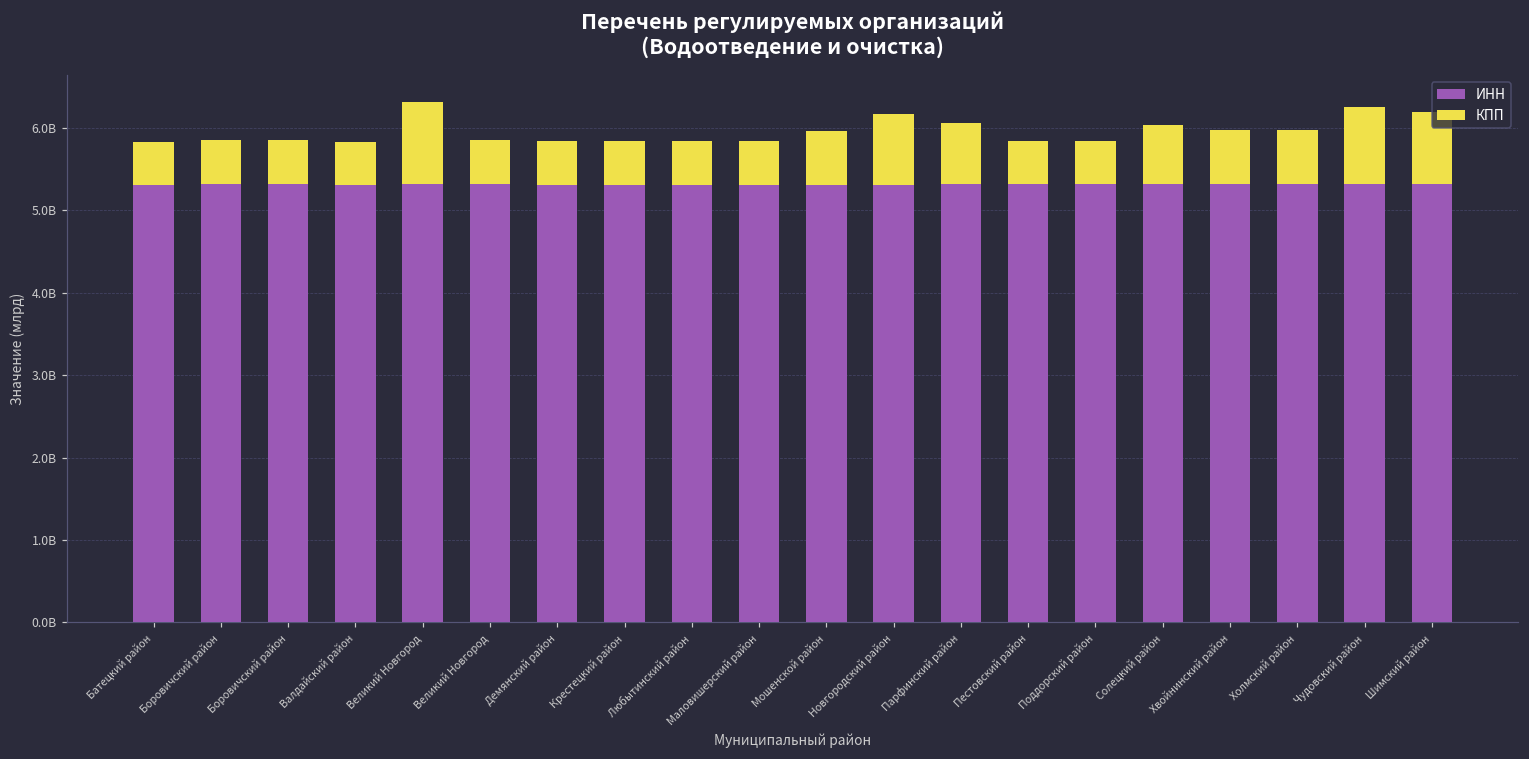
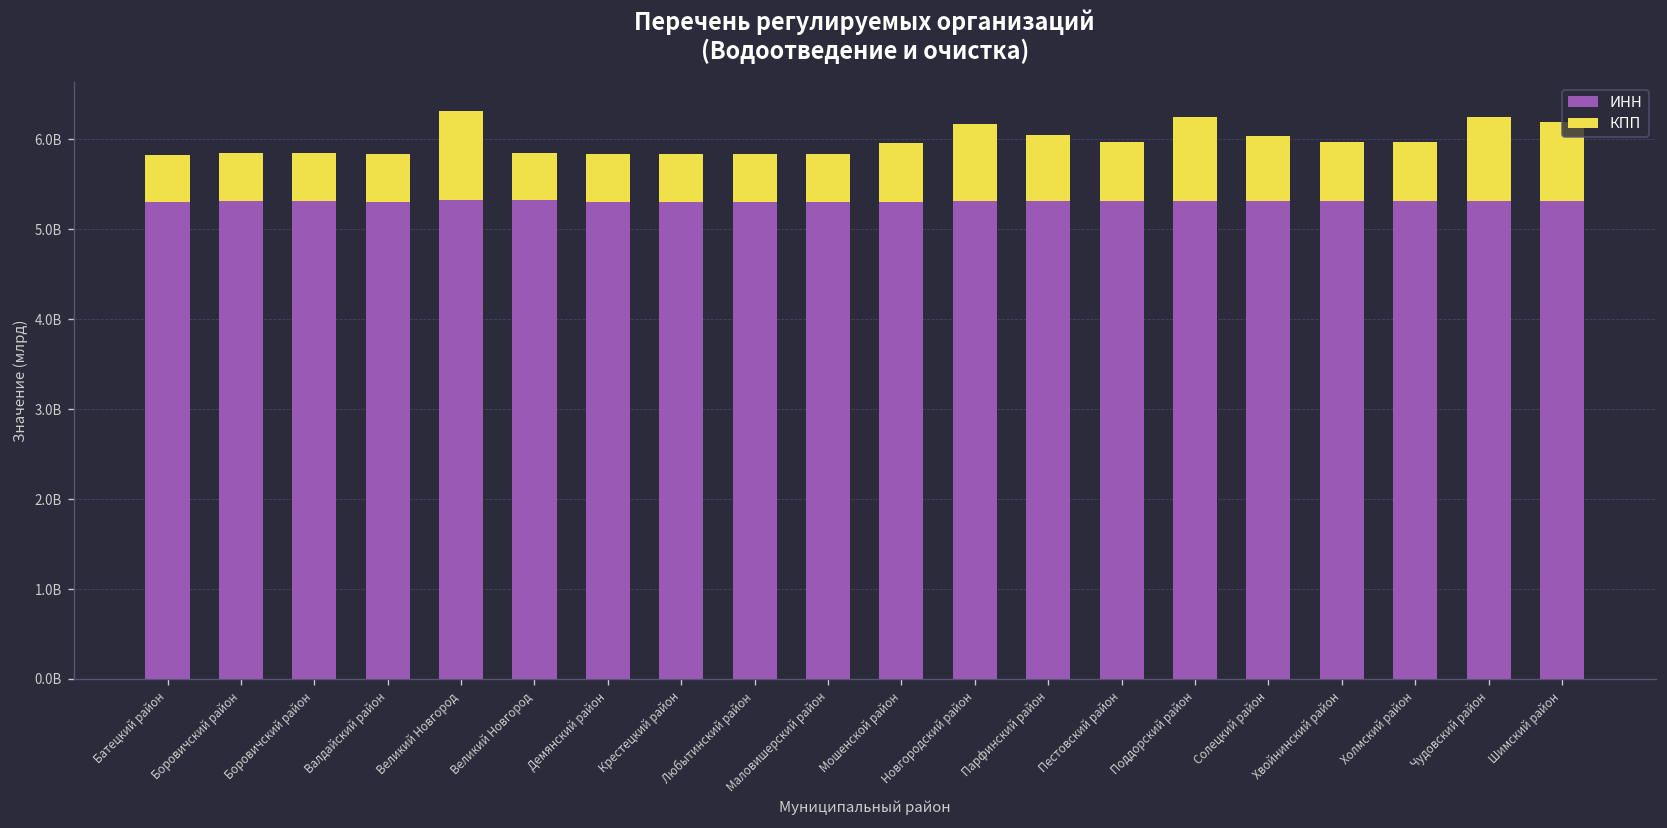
КПП, Пестовский район: 500000000 -> 700000000
КПП, Поддорский район: 500000000 -> 900000000
